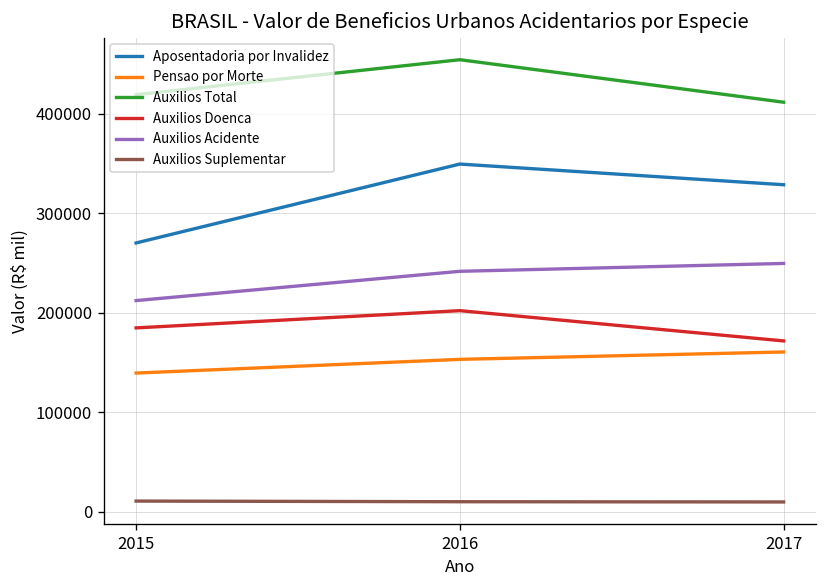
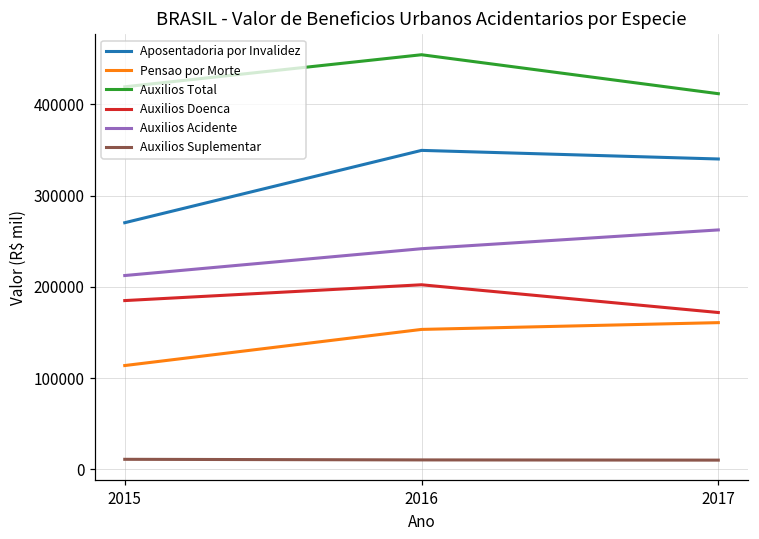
Pensao por Morte, 2015: 140000 -> 110000
Aposentadoria por Invalidez, 2017: 330000 -> 340000
Auxilios Acidente, 2017: 250000 -> 260000
